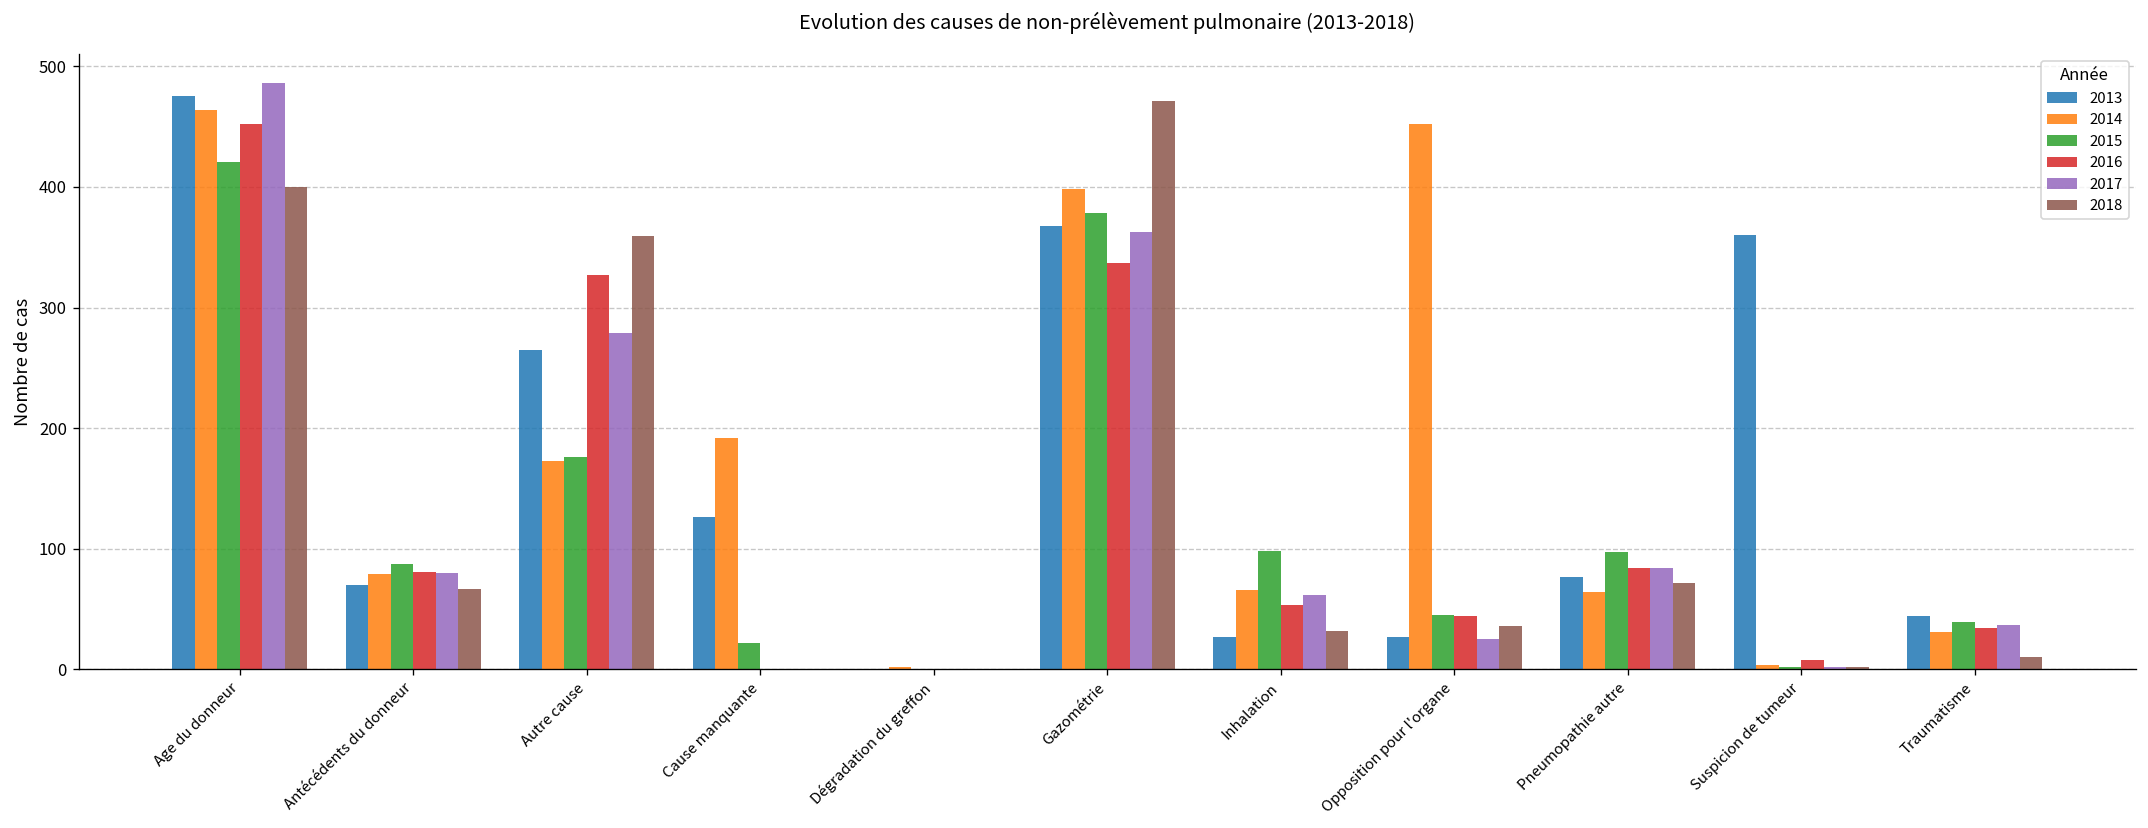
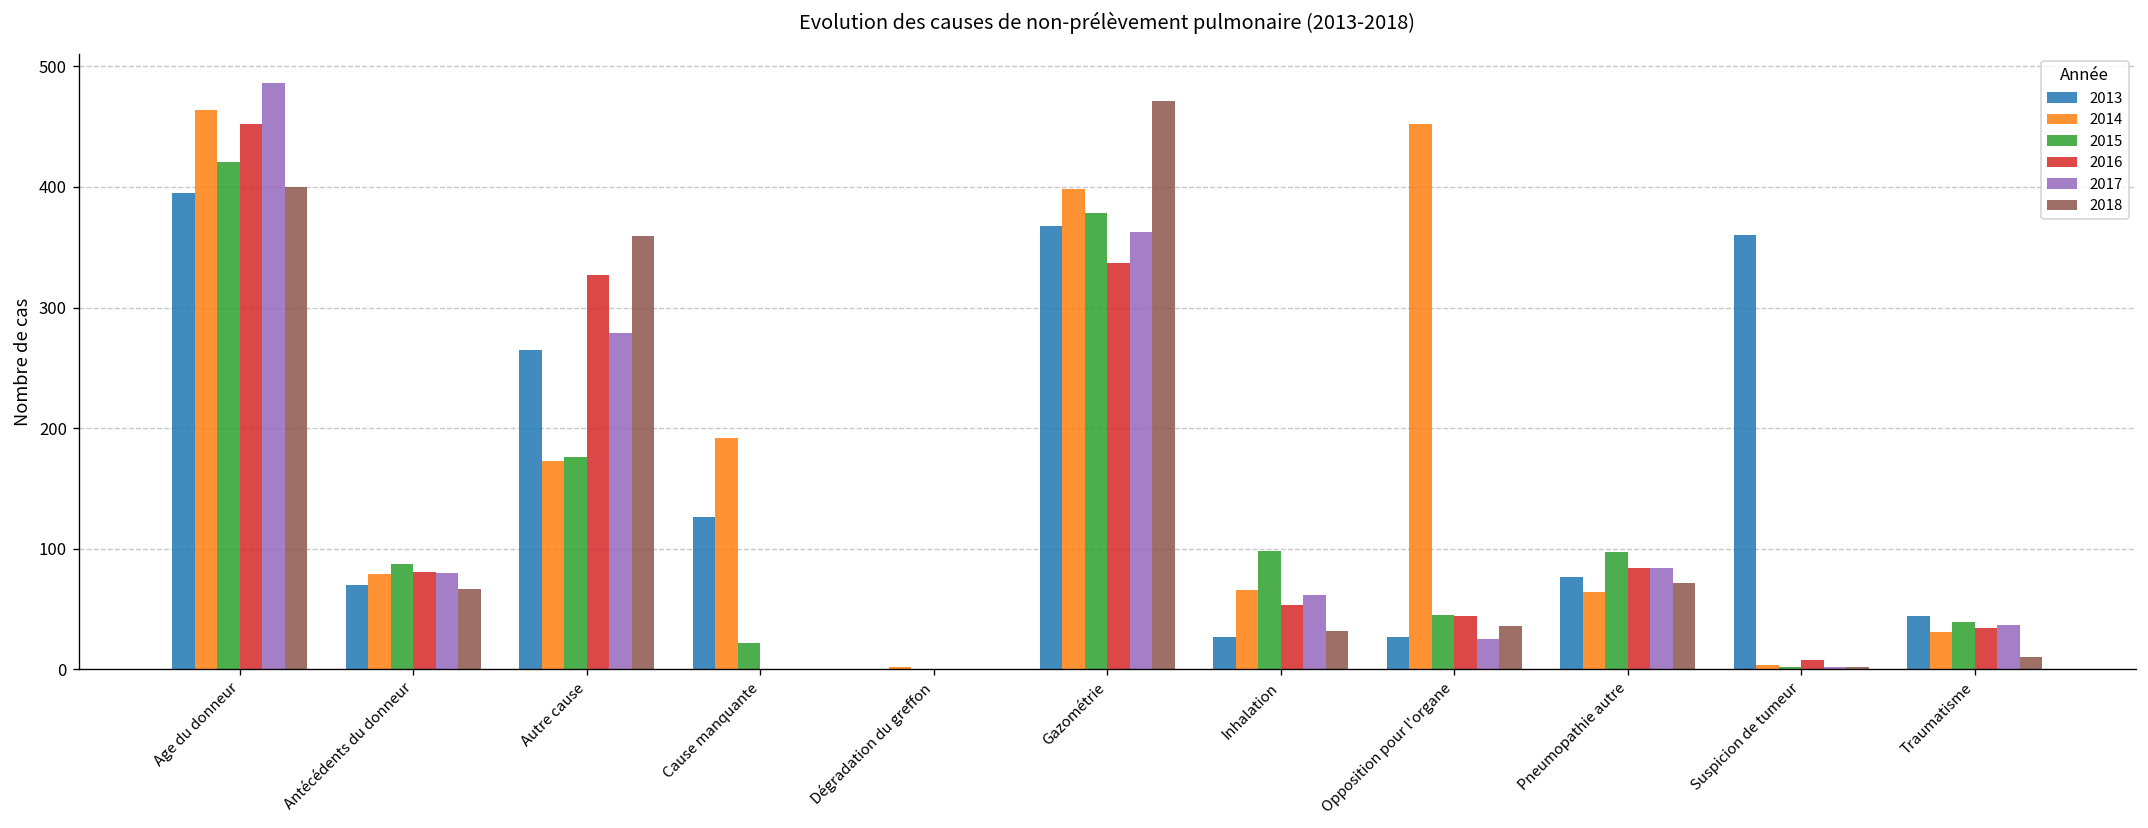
2013, Age du donneur: 475 -> 395
